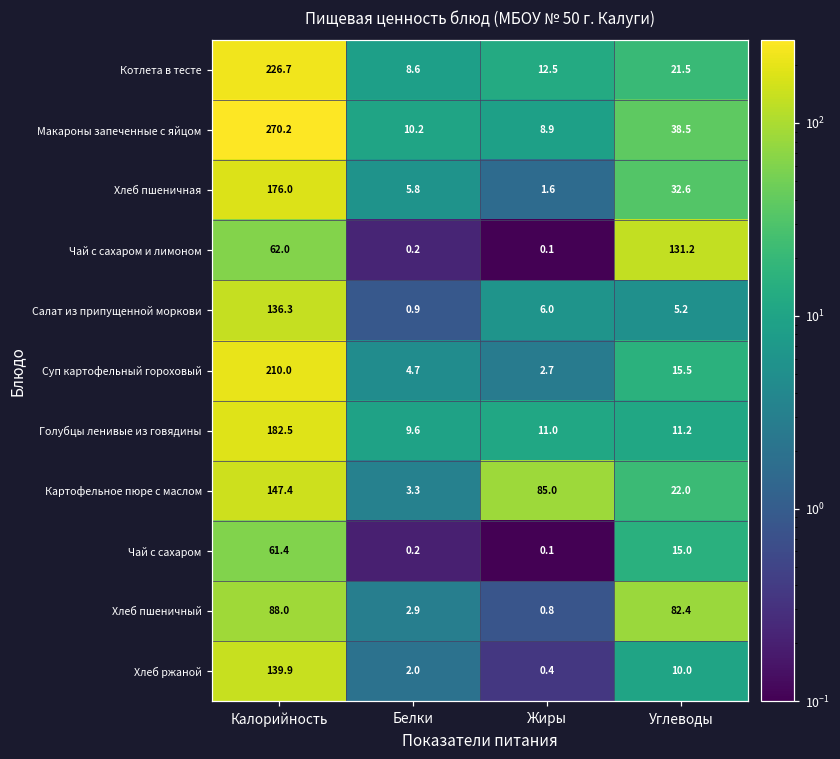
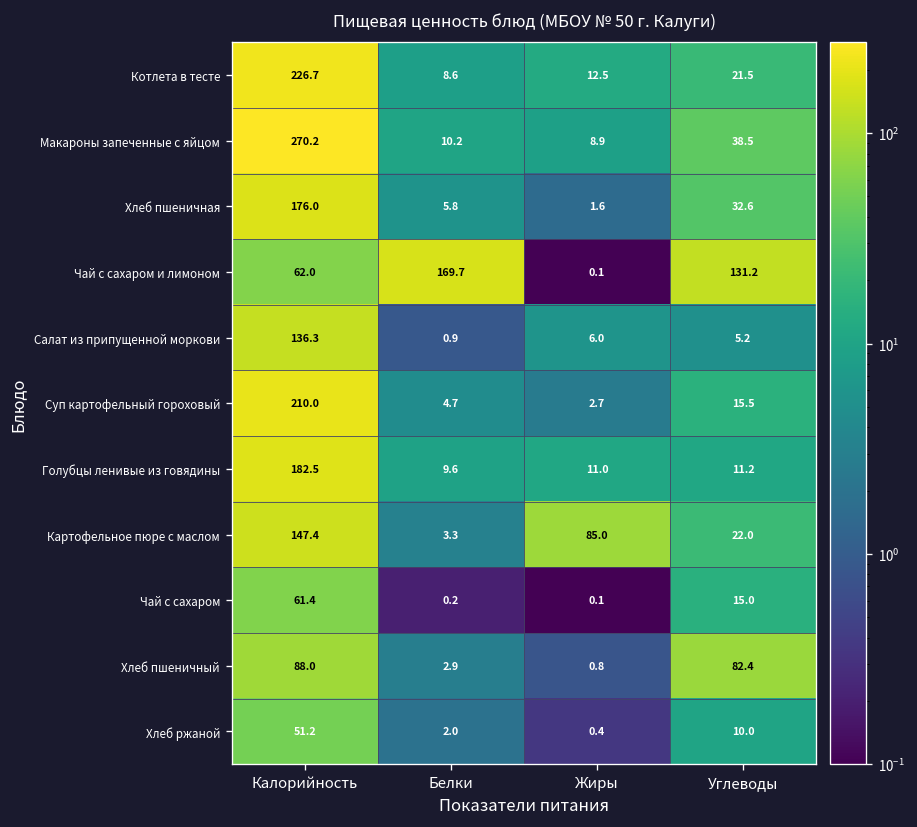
Чай с сахаром и лимоном, Белки: 0.2 -> 169.7
Хлеб ржаной, Калорийность: 139.9 -> 51.2
